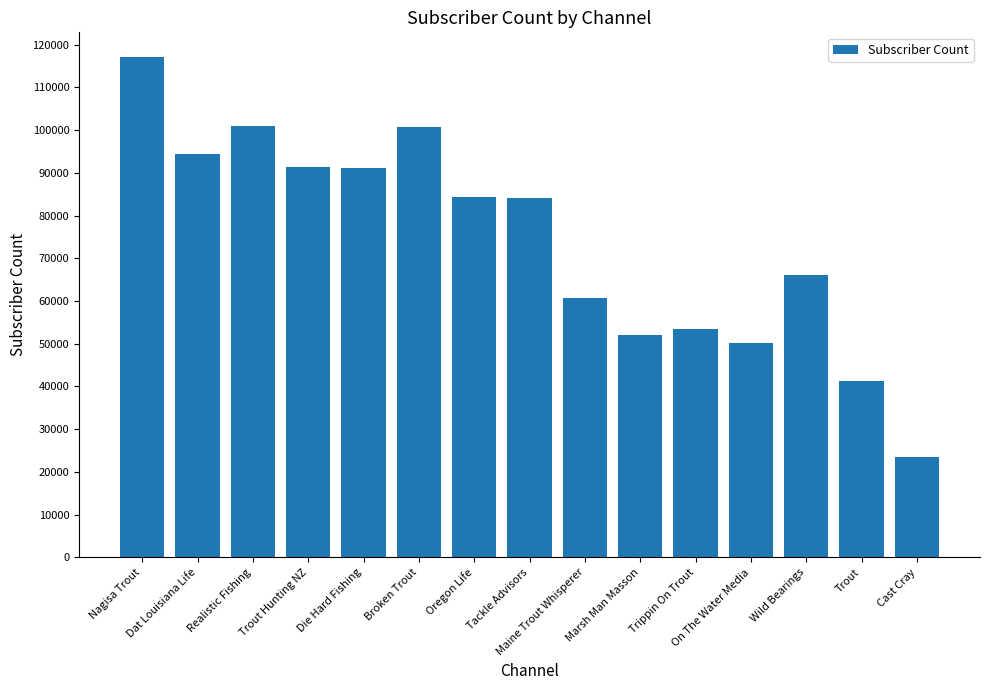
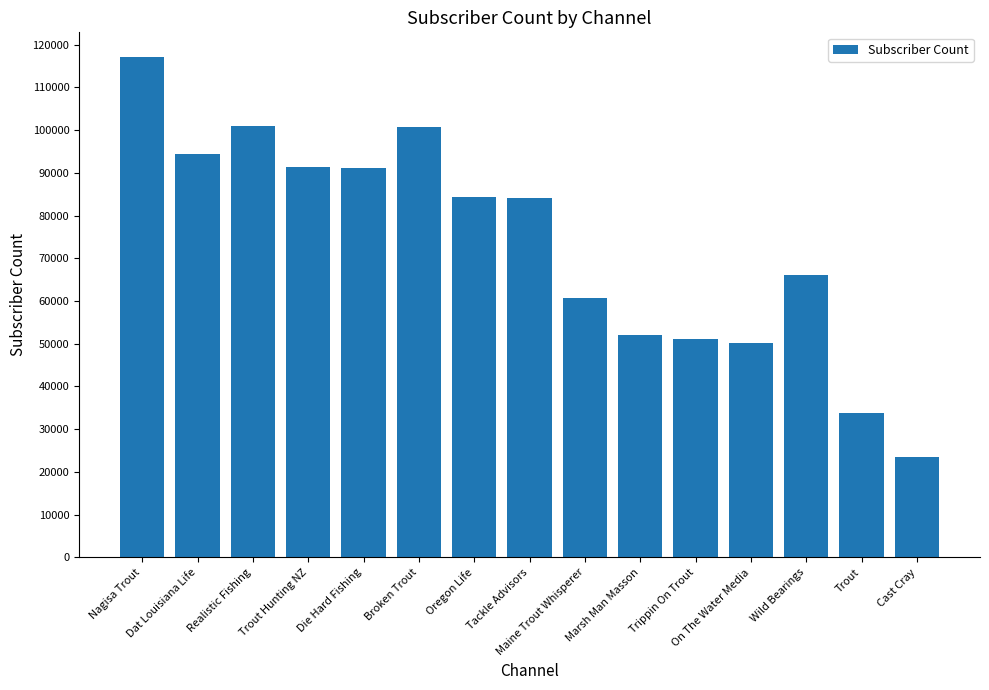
Trippin On Trout: 53000 -> 51000
Trout: 41000 -> 34000
